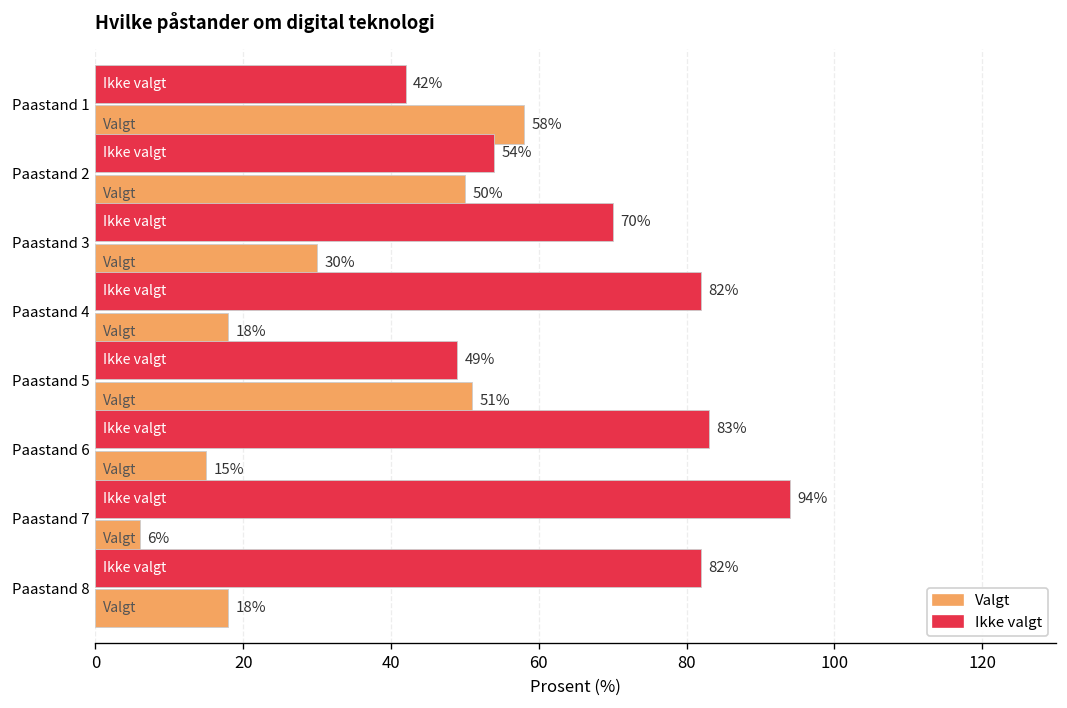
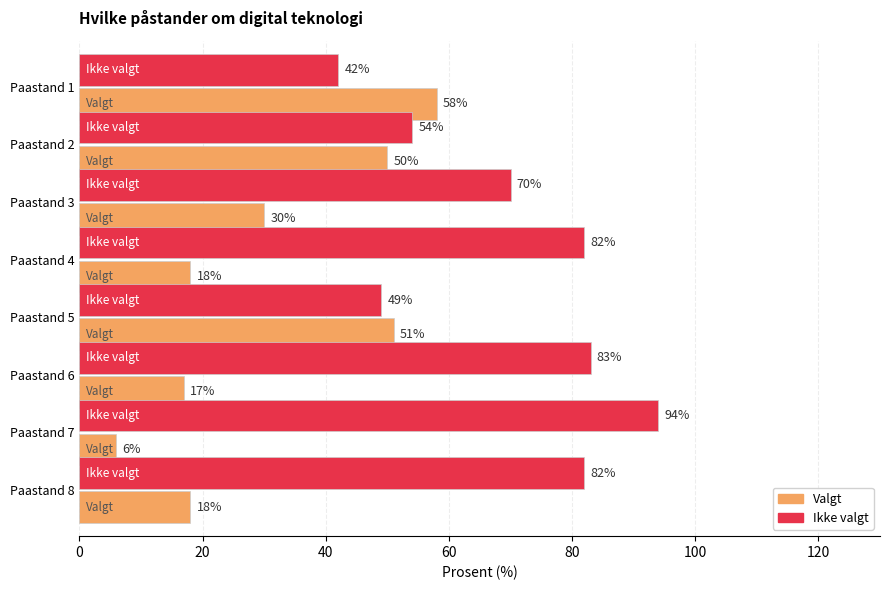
Valgt, Paastand 6: 15% -> 17%
